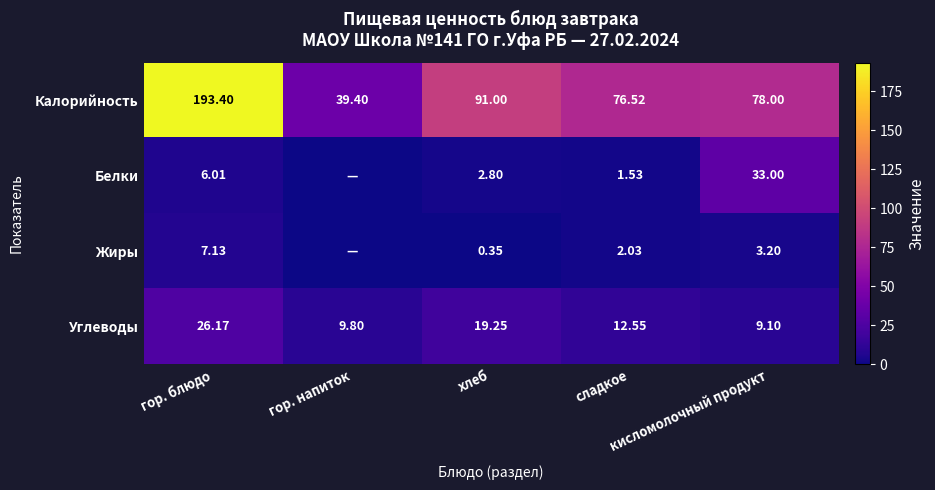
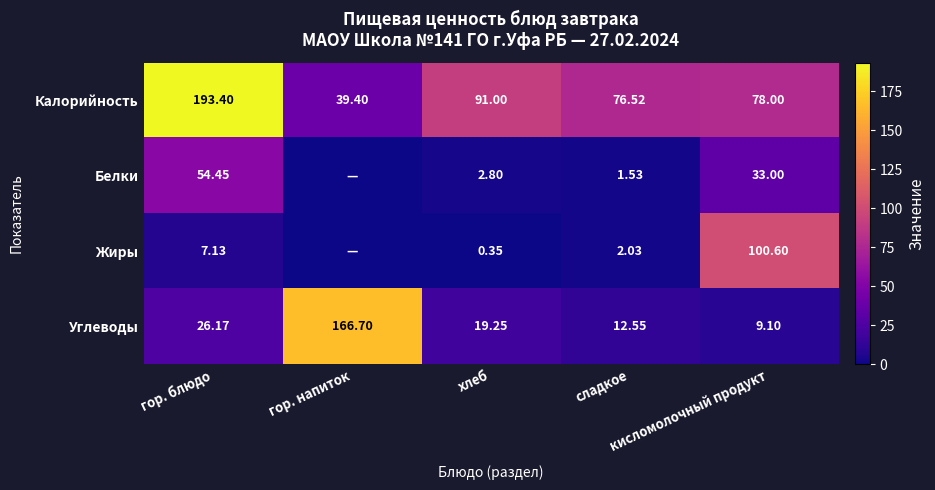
Белки, гор. блюдо: 6.01 -> 54.45
Жиры, кисломолочный продукт: 3.20 -> 100.60
Углеводы, гор. напиток: 9.80 -> 166.70
